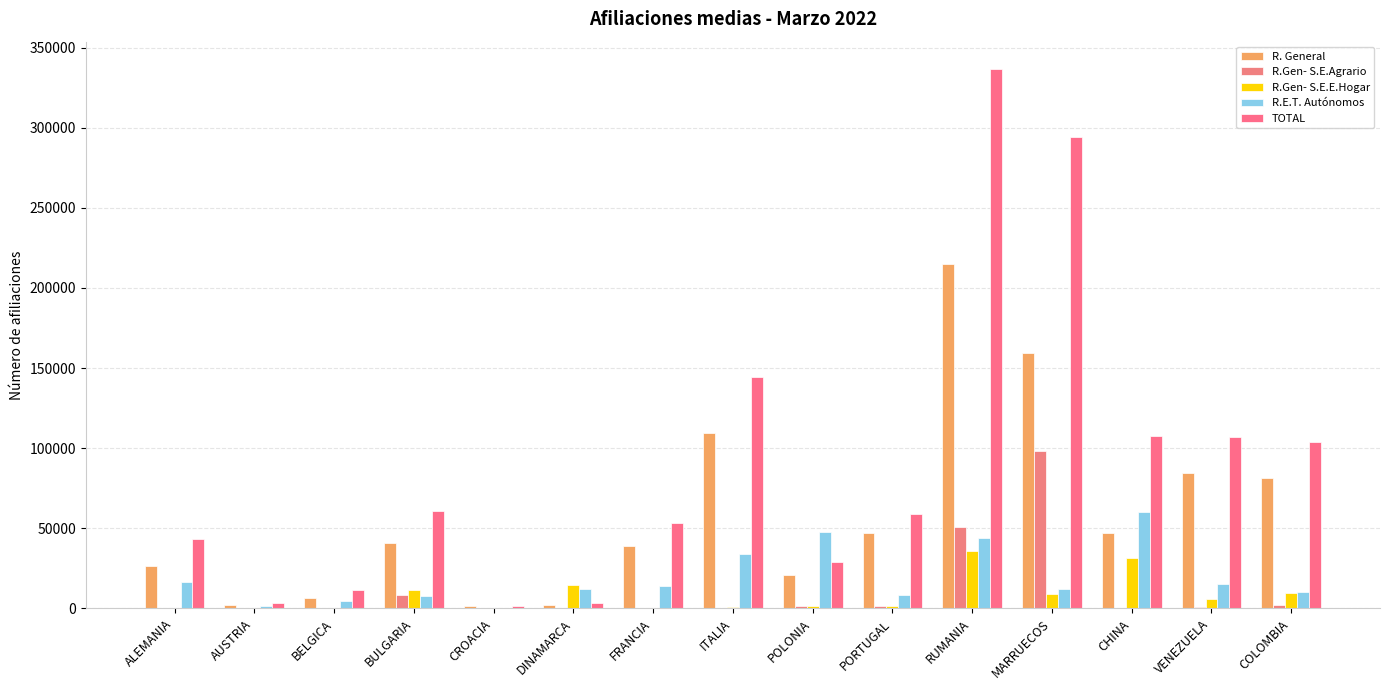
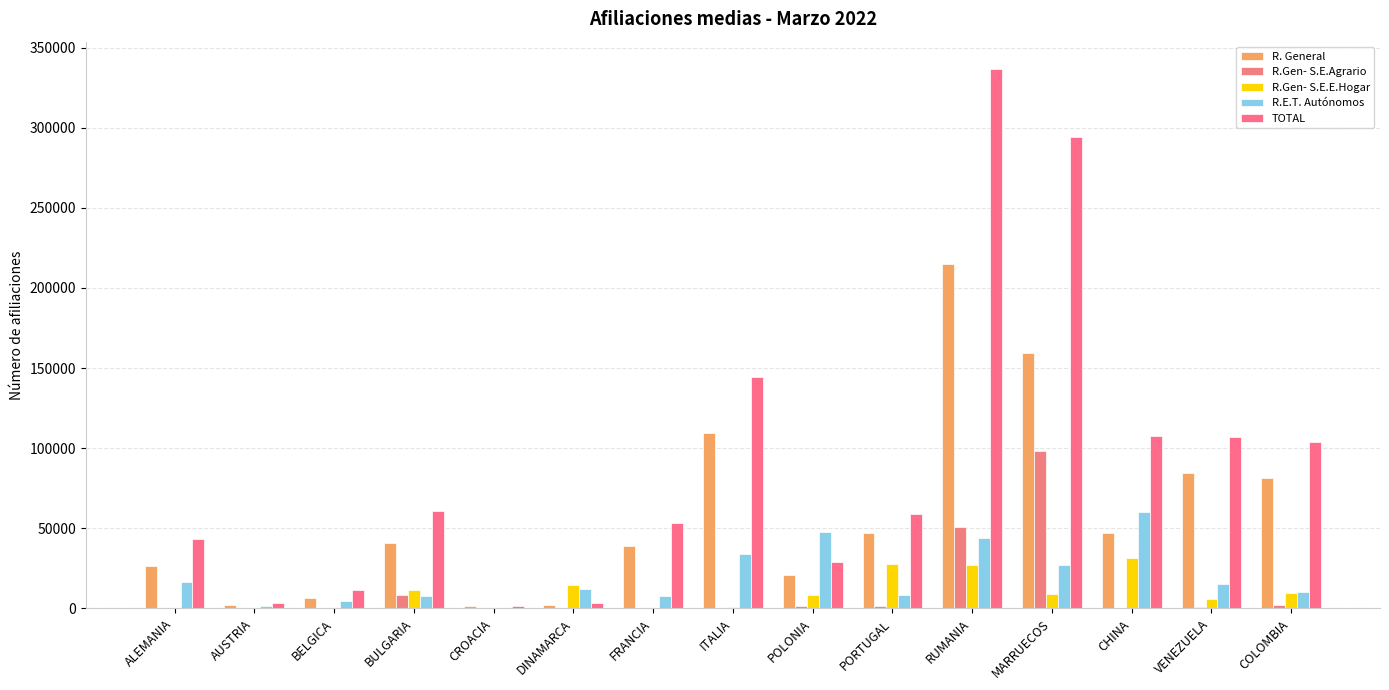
R.E.T. Autónomos, FRANCIA: 14000 -> 7000
R.Gen- S.E.E.Hogar, POLONIA: 2000 -> 8000
R.Gen- S.E.E.Hogar, PORTUGAL: 2000 -> 28000
R.Gen- S.E.E.Hogar, RUMANIA: 36000 -> 27000
R.E.T. Autónomos, MARRUECOS: 12000 -> 27000
